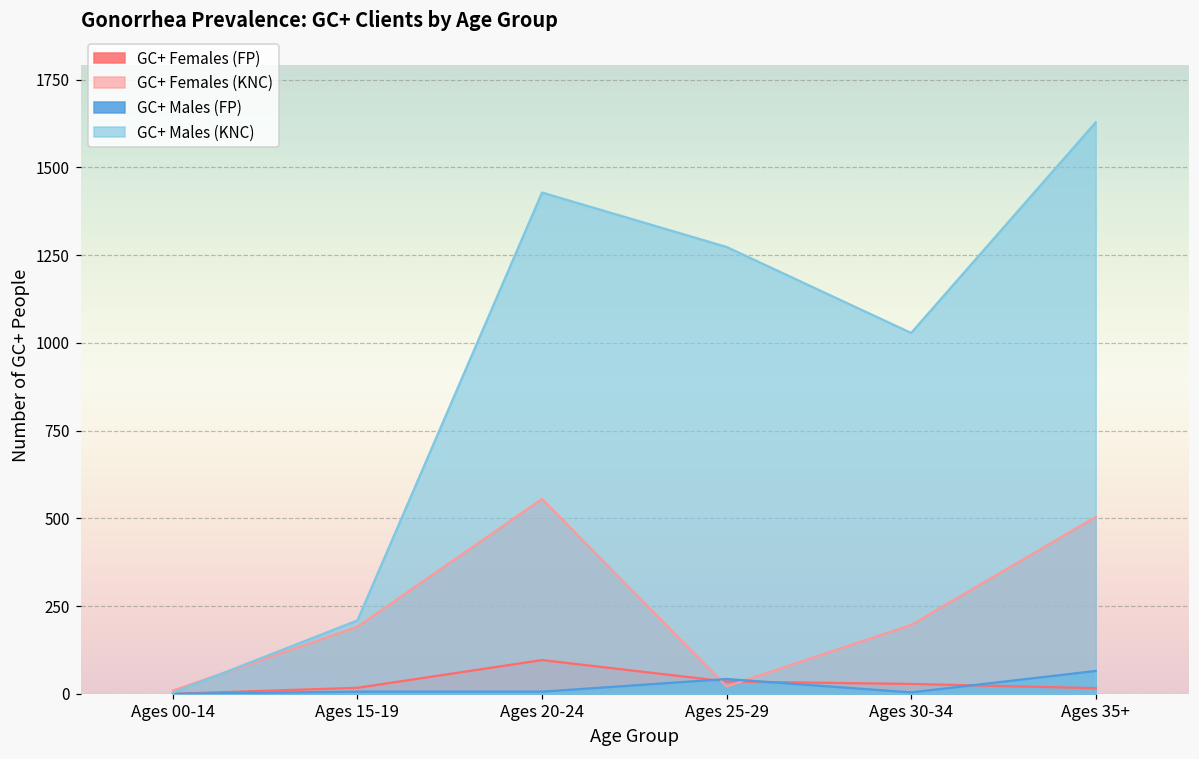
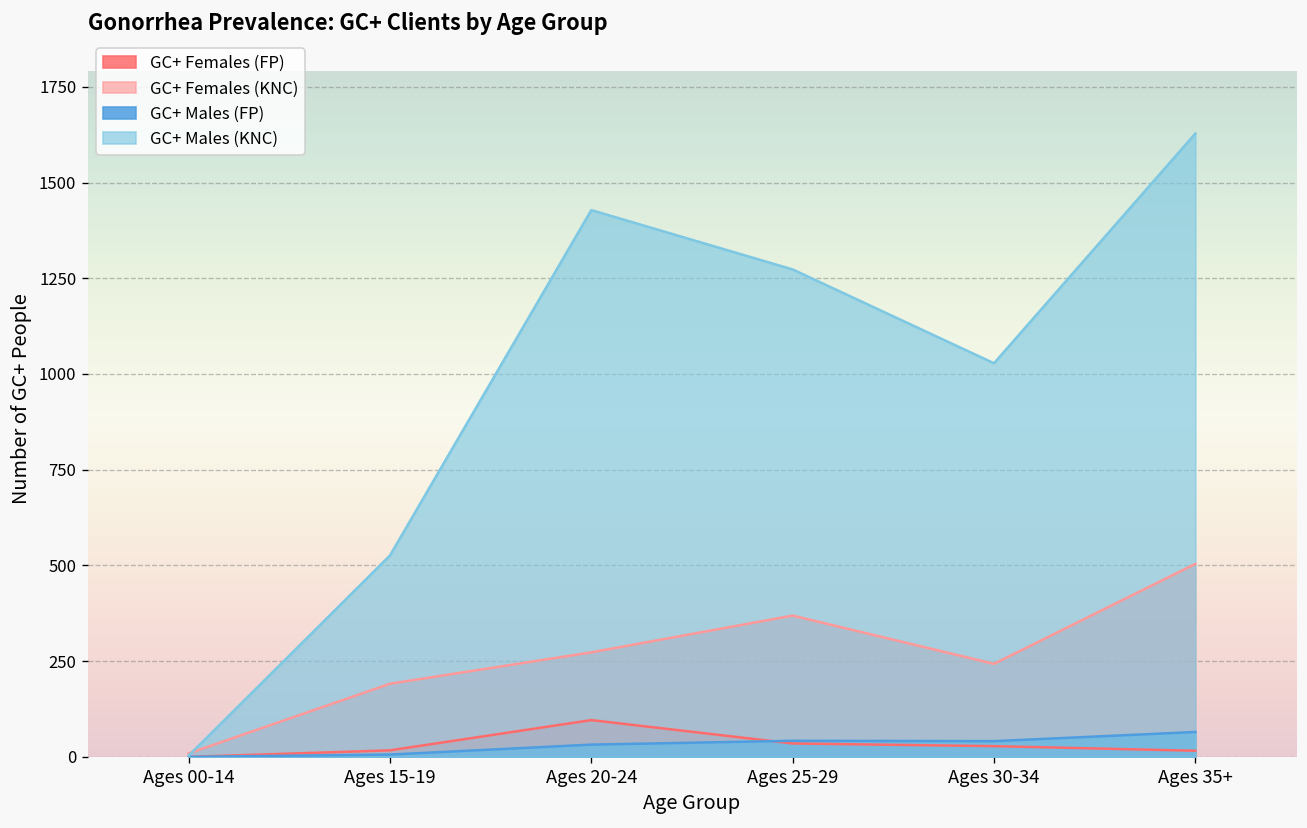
GC+ Males (KNC), Ages 15-19: 210 -> 530
GC+ Females (KNC), Ages 20-24: 560 -> 270
GC+ Males (FP), Ages 20-24: 10 -> 30
GC+ Females (KNC), Ages 25-29: 20 -> 370
GC+ Females (KNC), Ages 30-34: 200 -> 240
GC+ Males (FP), Ages 30-34: 0 -> 40
